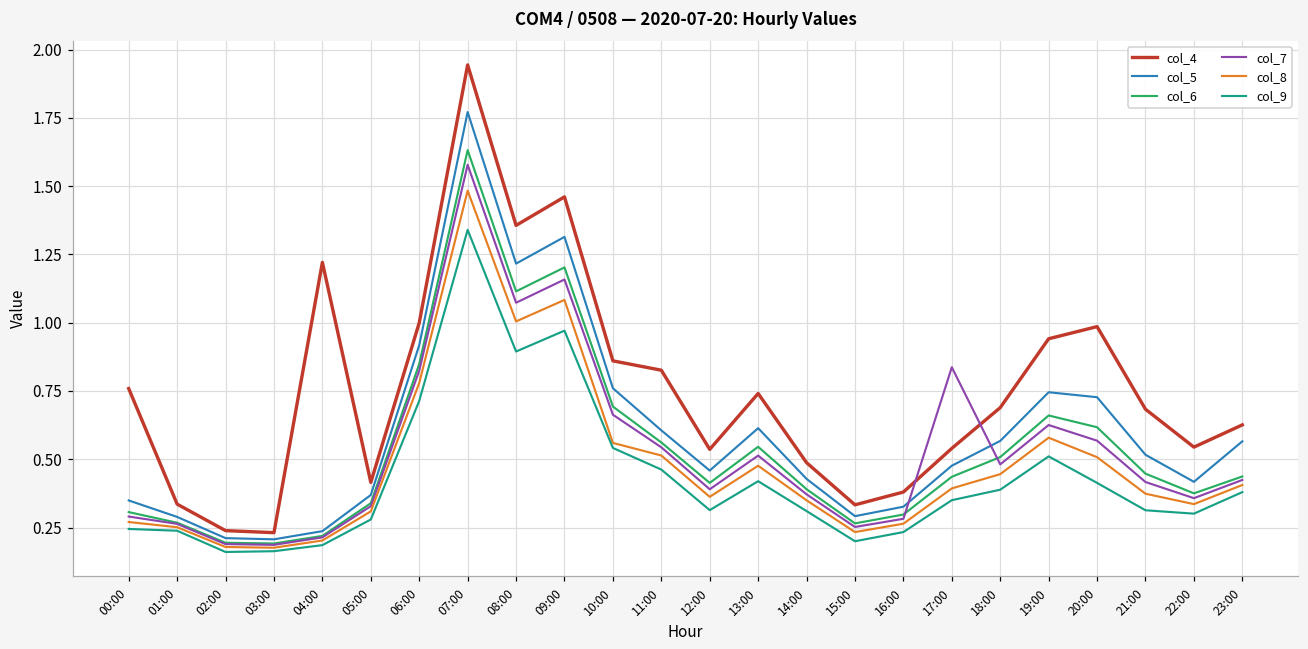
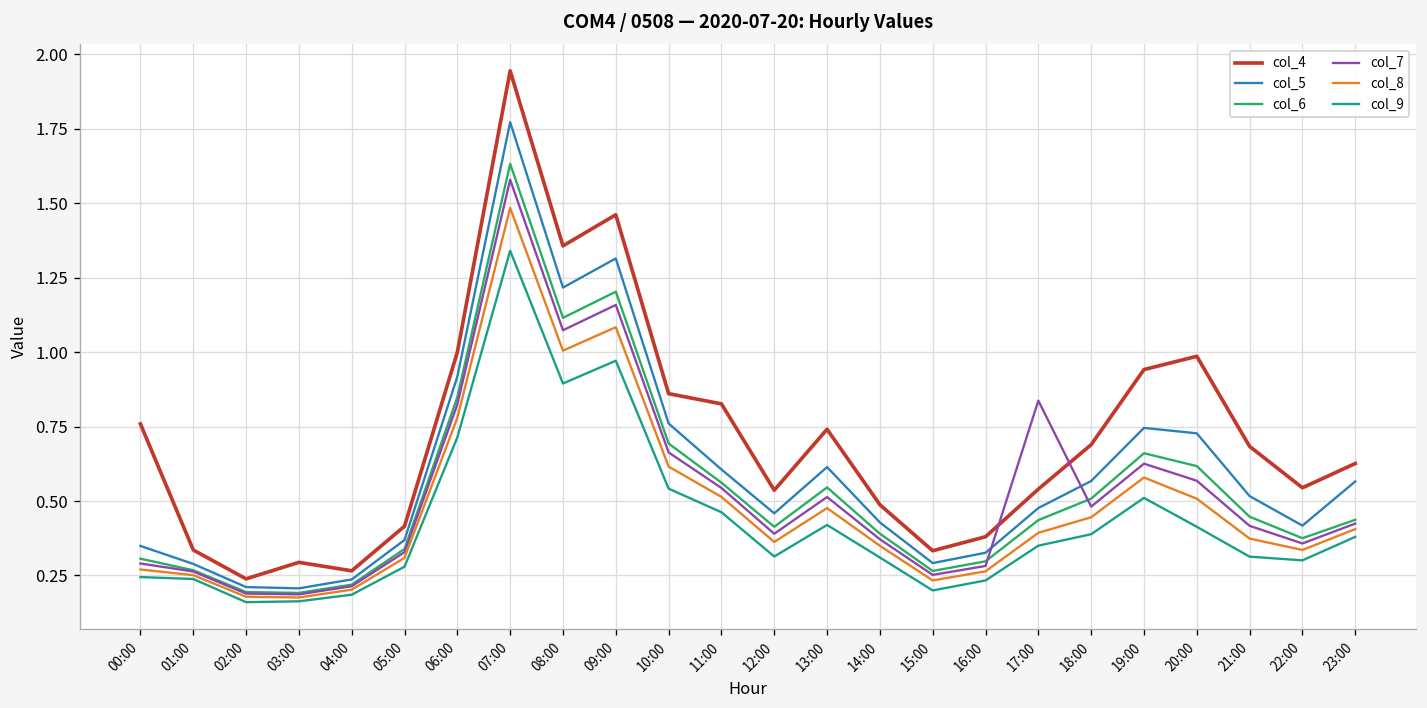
col_4, 03:00: 0.23 -> 0.29
col_4, 04:00: 1.22 -> 0.27
col_8, 10:00: 0.56 -> 0.62
